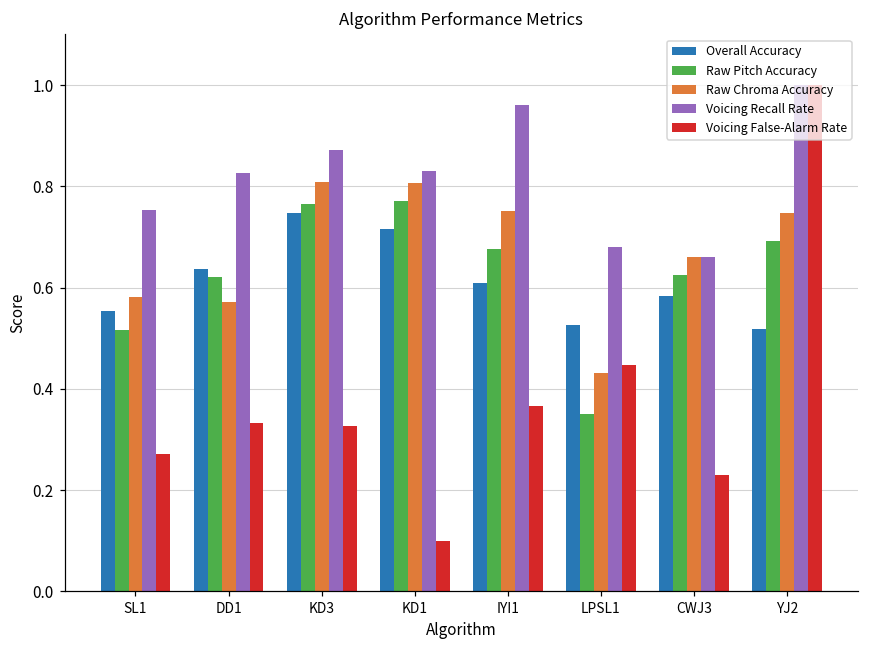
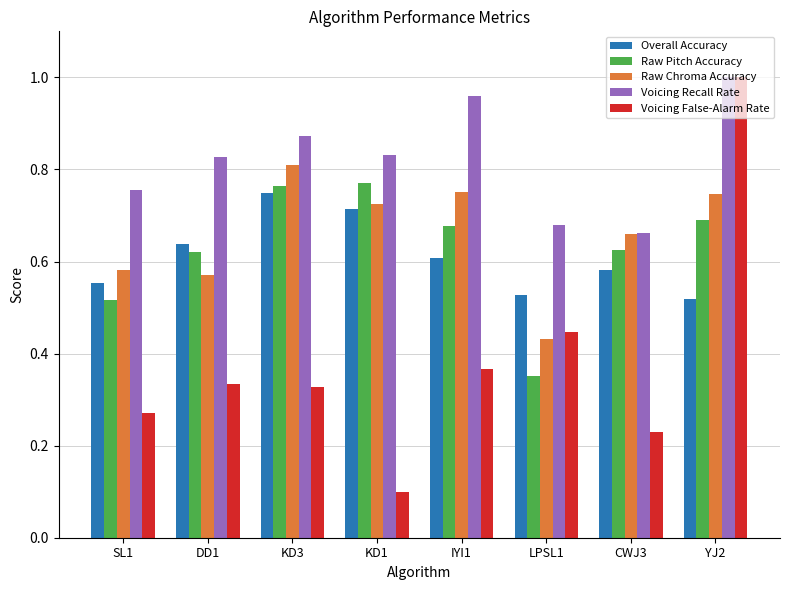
Raw Chroma Accuracy, KD1: 0.81 -> 0.73
